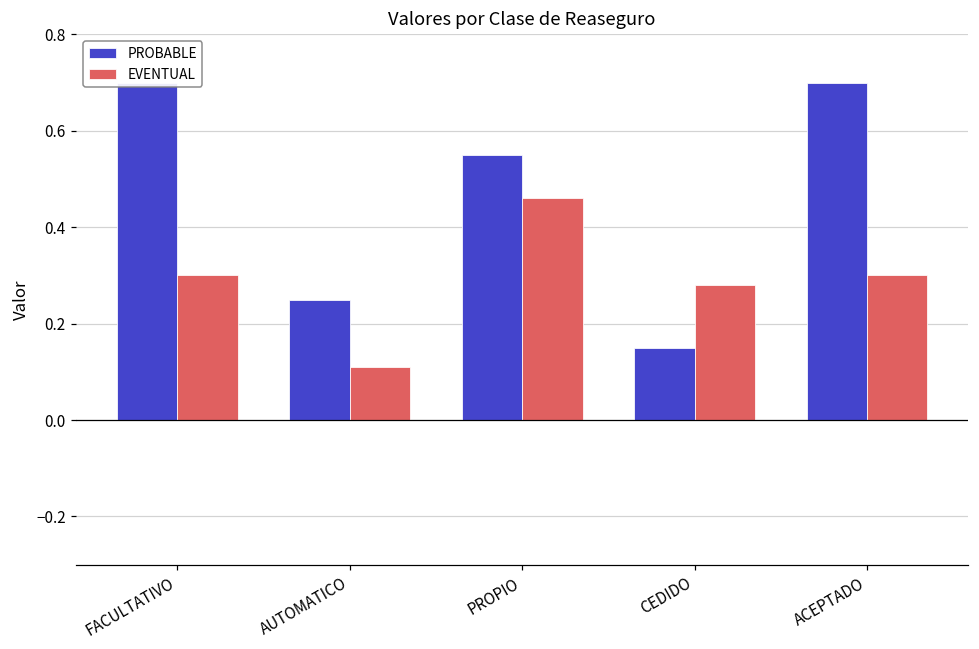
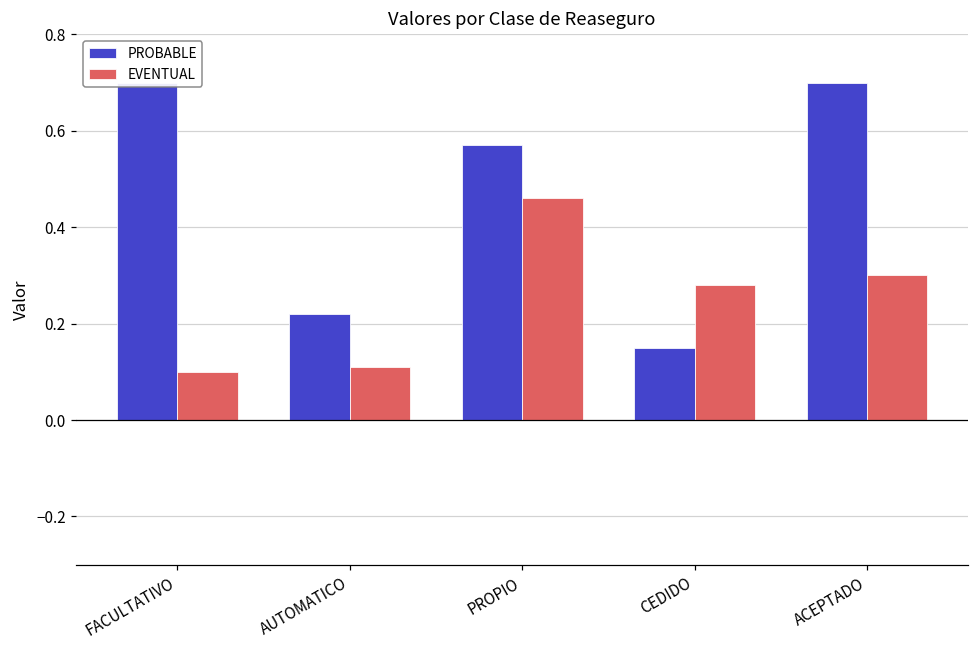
EVENTUAL, FACULTATIVO: 0.3 -> 0.1
PROBABLE, AUTOMATICO: 0.25 -> 0.22
PROBABLE, PROPIO: 0.55 -> 0.57
